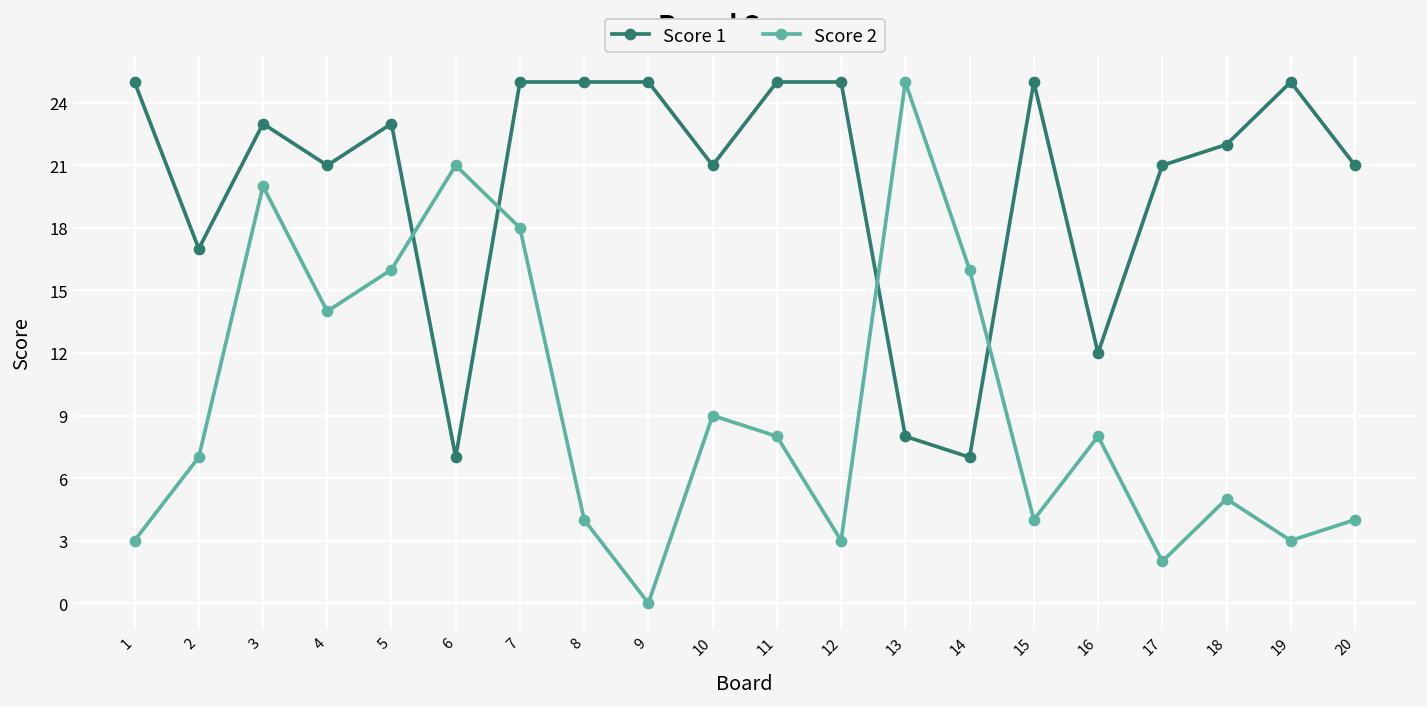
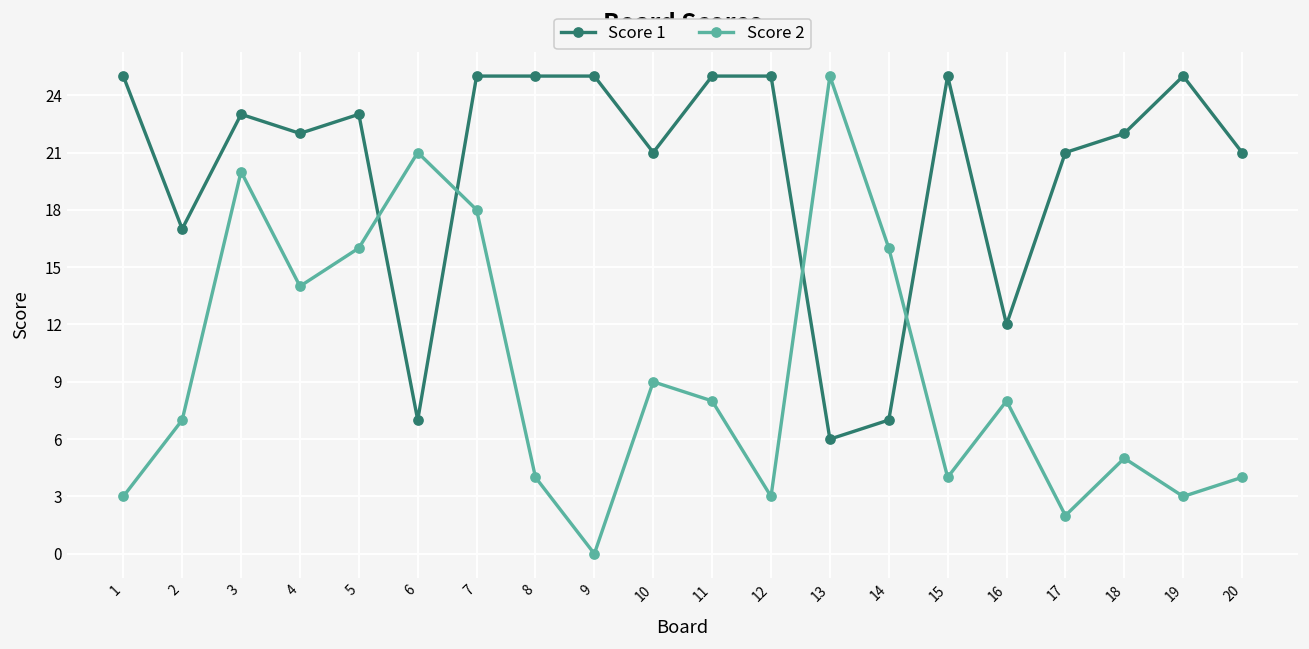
Score 1, 4: 21 -> 22
Score 1, 13: 8 -> 6
